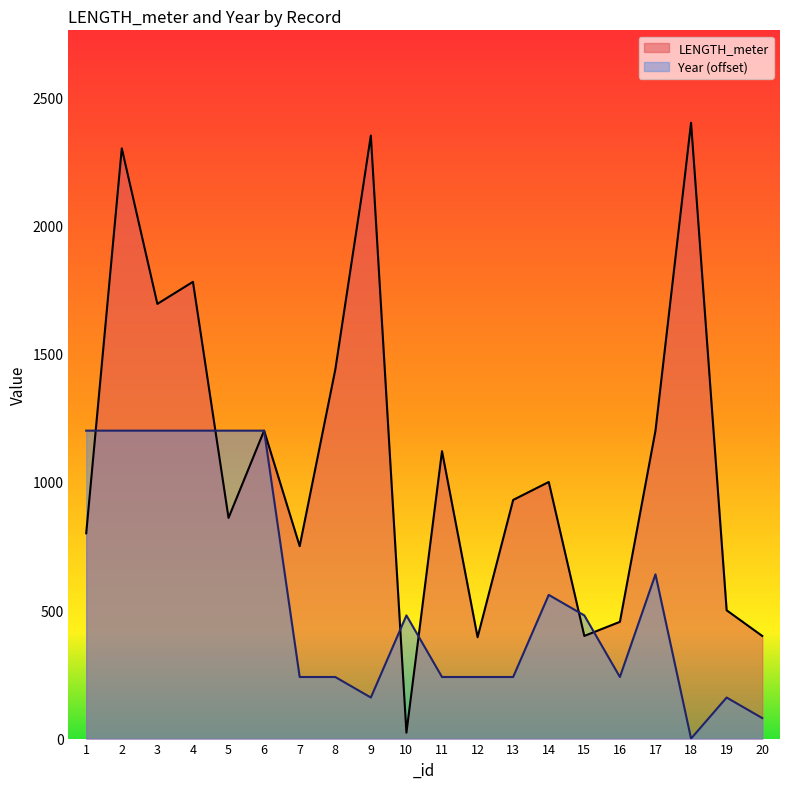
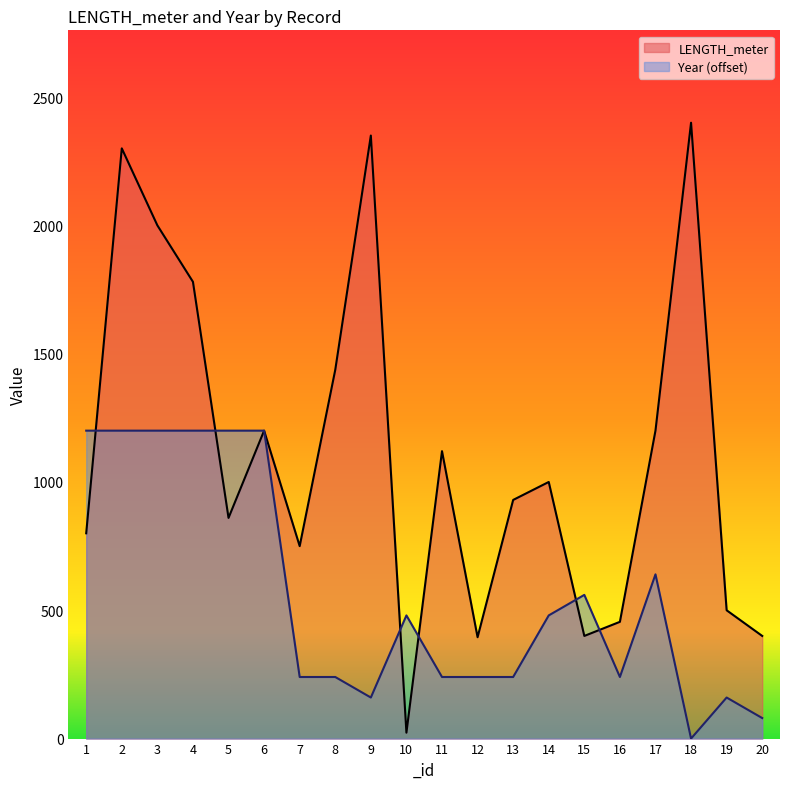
LENGTH_meter, 3: 1690 -> 2000
Year (offset), 14: 560 -> 480
Year (offset), 15: 480 -> 560
